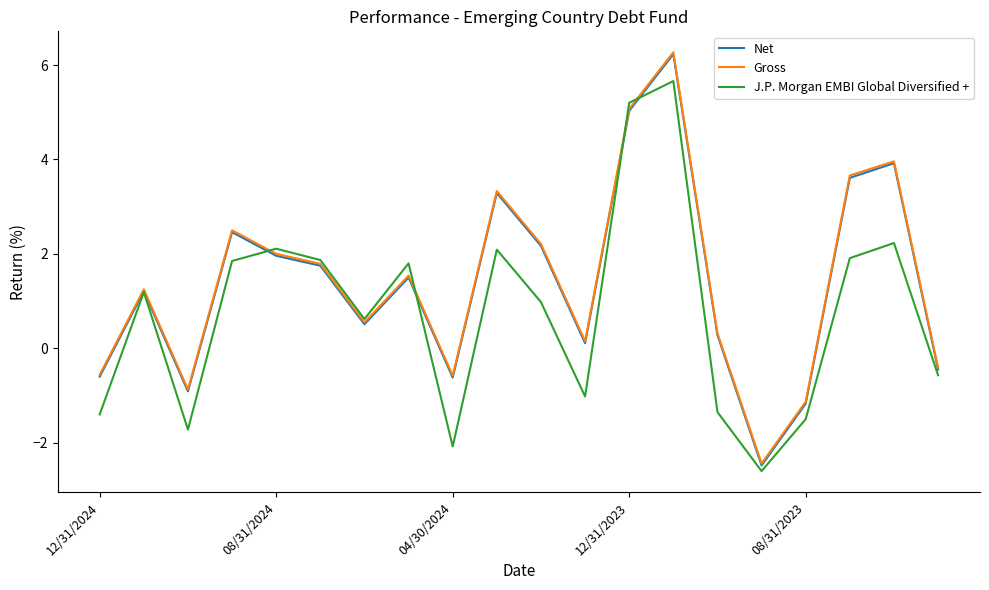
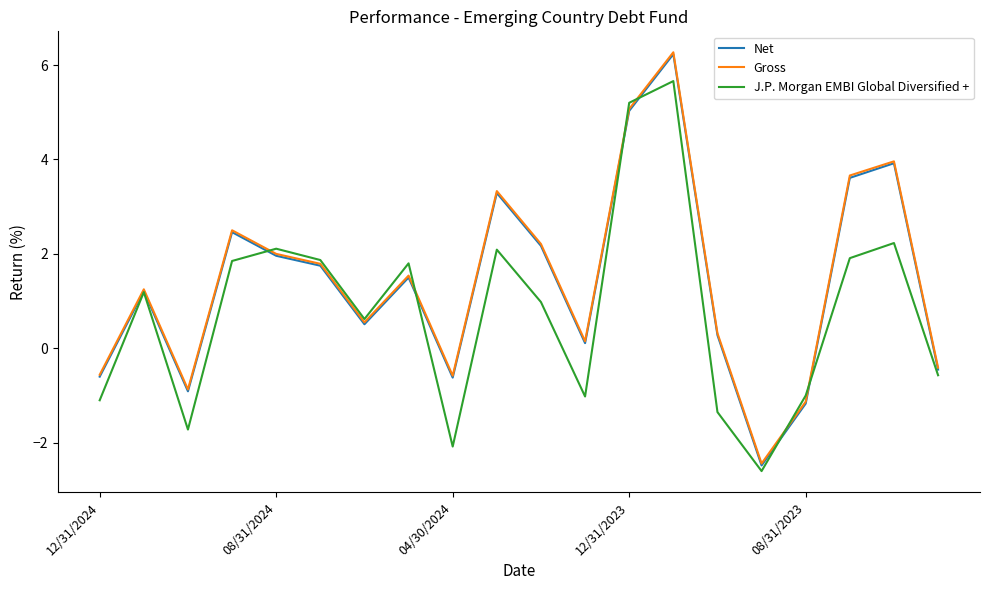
J.P. Morgan EMBI Global Diversified +, 12/31/2024: -1.4 -> -1.1
J.P. Morgan EMBI Global Diversified +, 08/31/2023: -1.5 -> -1.0
